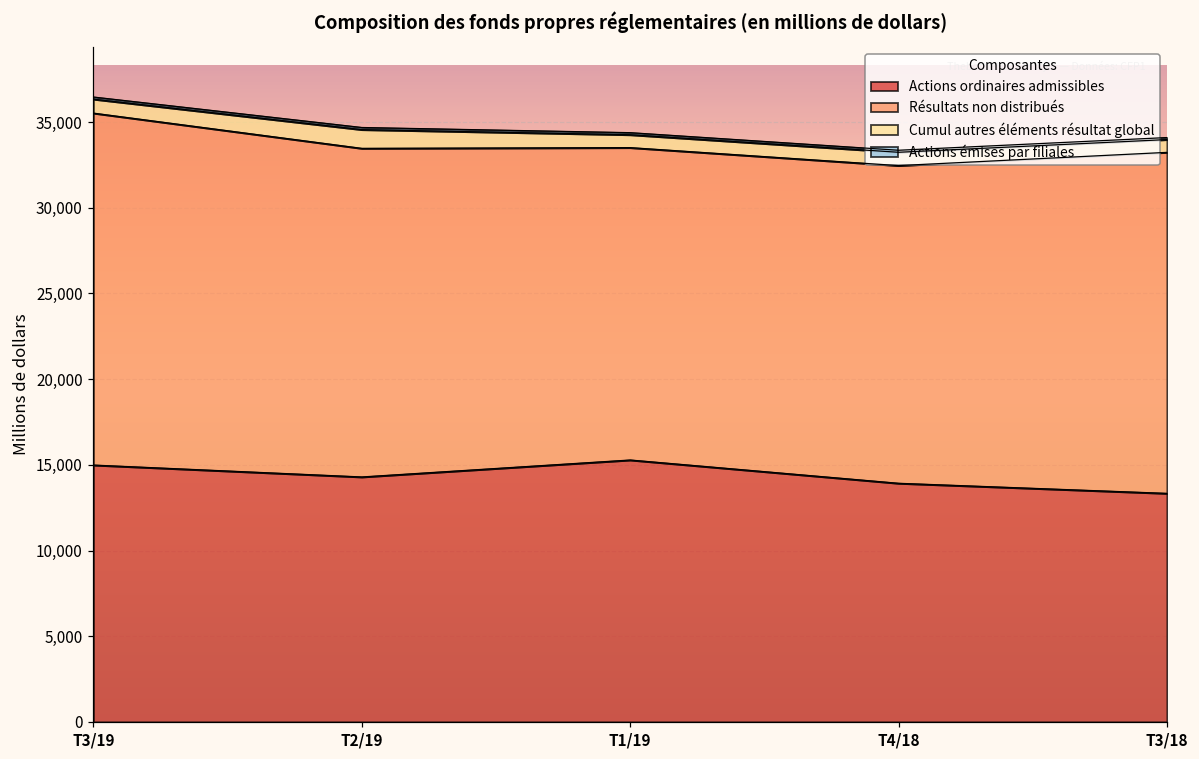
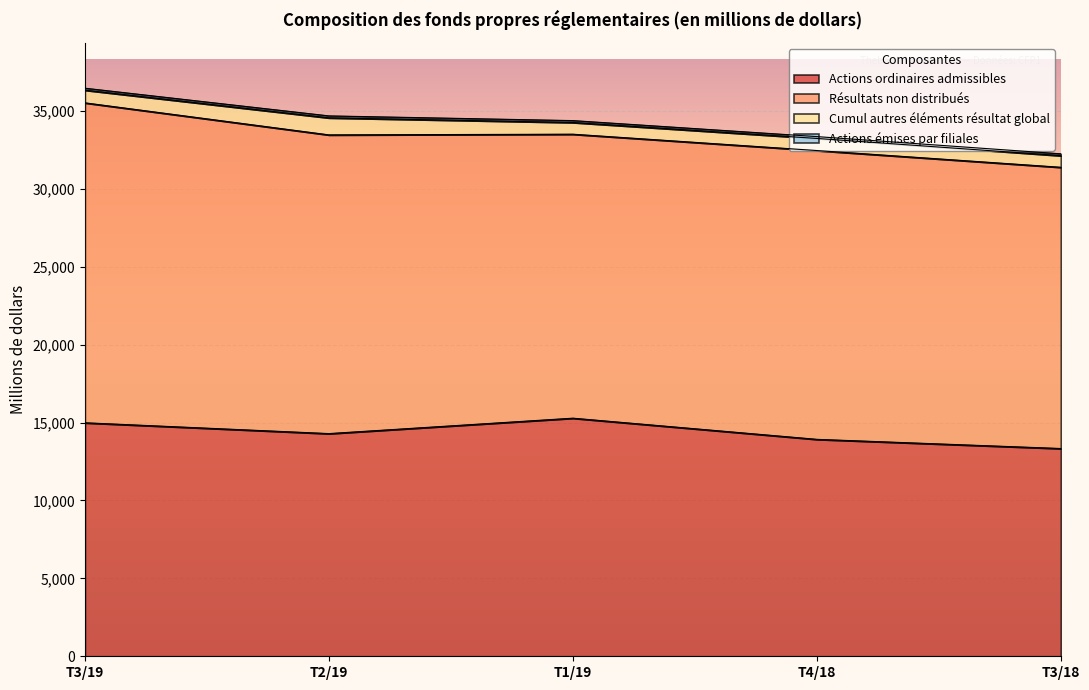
Résultats non distribués, T3/18: 19,900 -> 18,100
